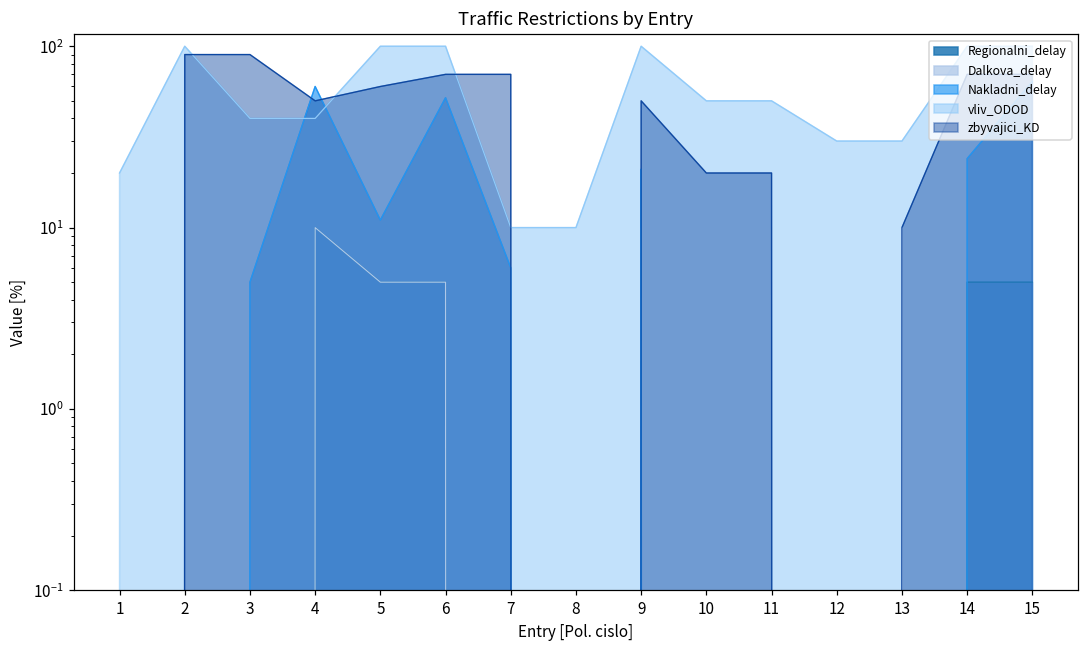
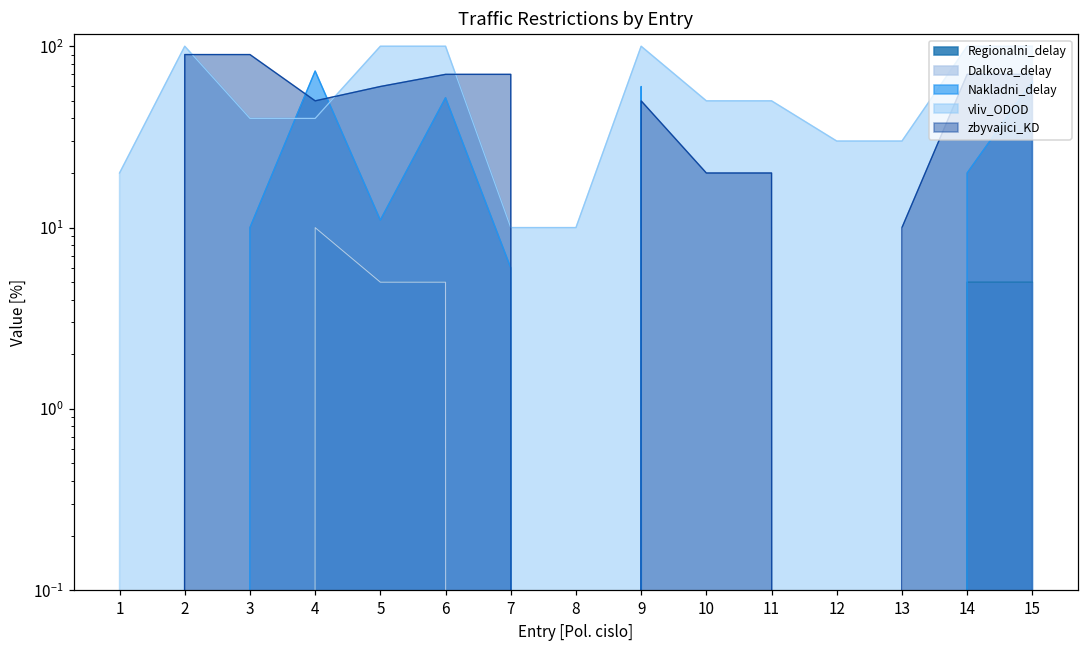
Nakladni_delay, 3: 5 -> 10
Nakladni_delay, 4: 60 -> 70
Nakladni_delay, 9: 21 -> 60
Nakladni_delay, 14: 24 -> 20
